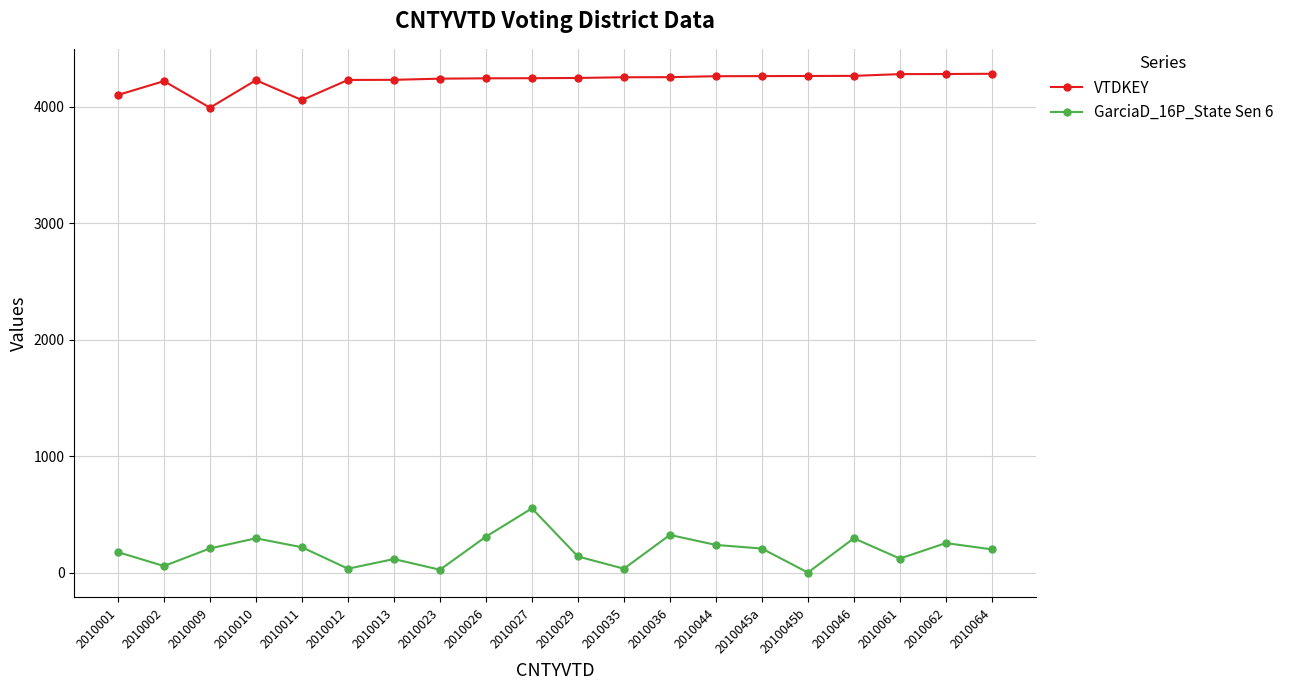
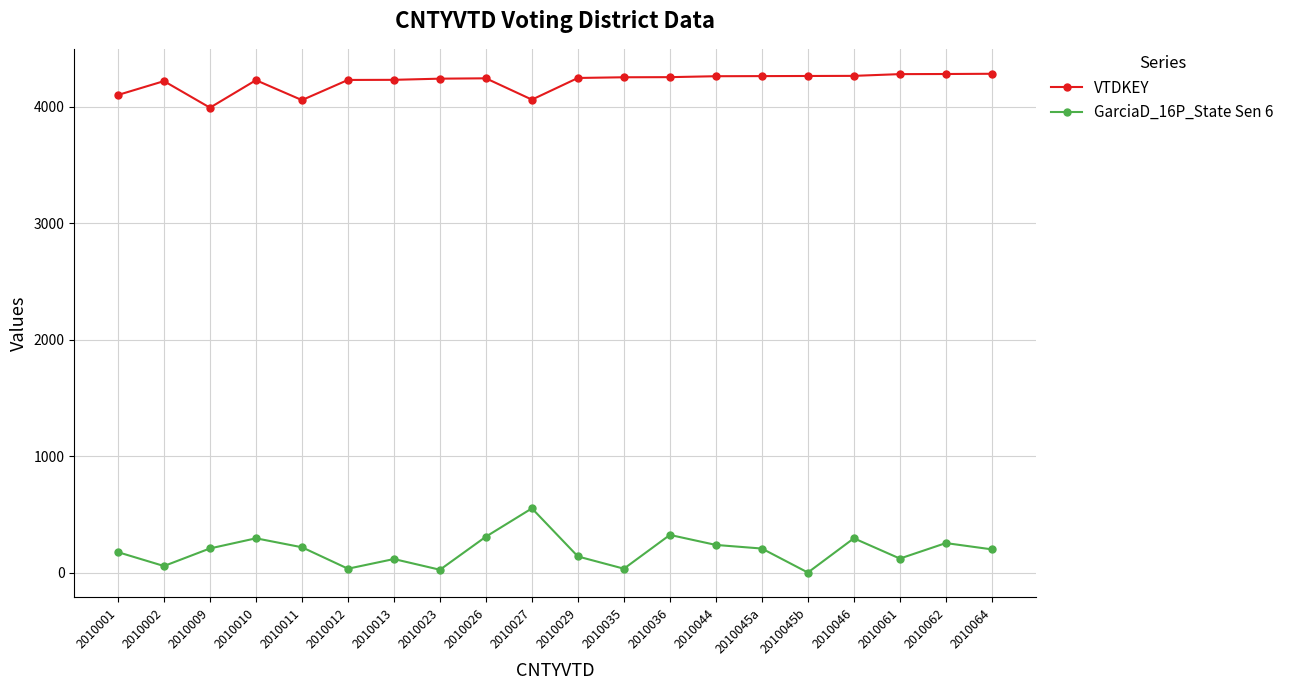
VTDKEY, 2010027: 4240 -> 4060
